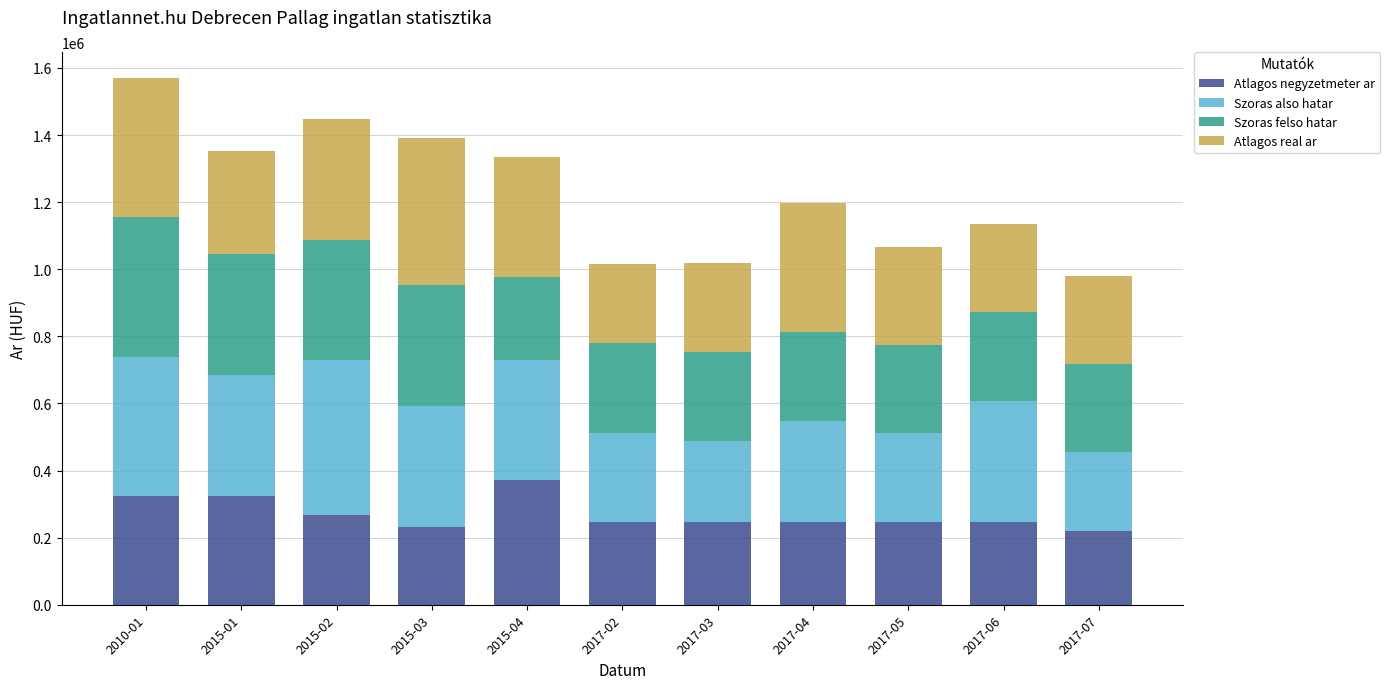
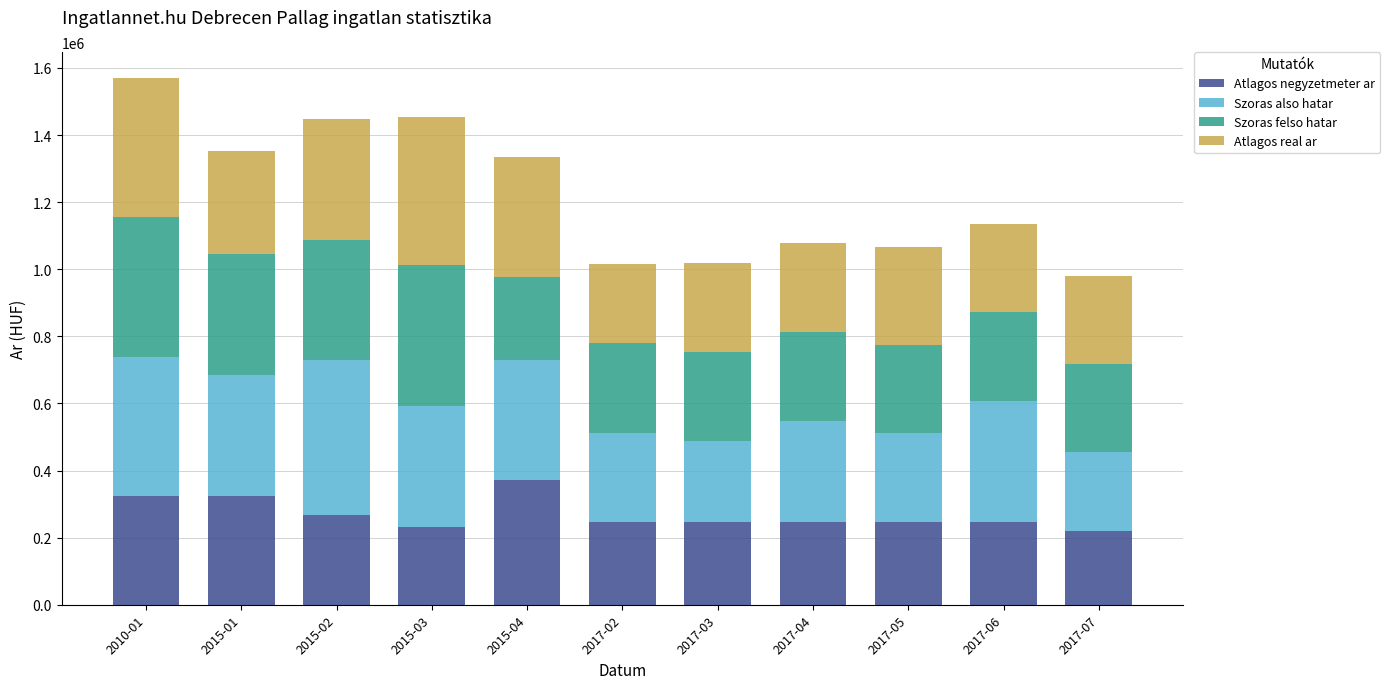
Szoras felso hatar, 2015-03: 360000 -> 420000
Atlagos real ar, 2017-04: 380000 -> 260000
